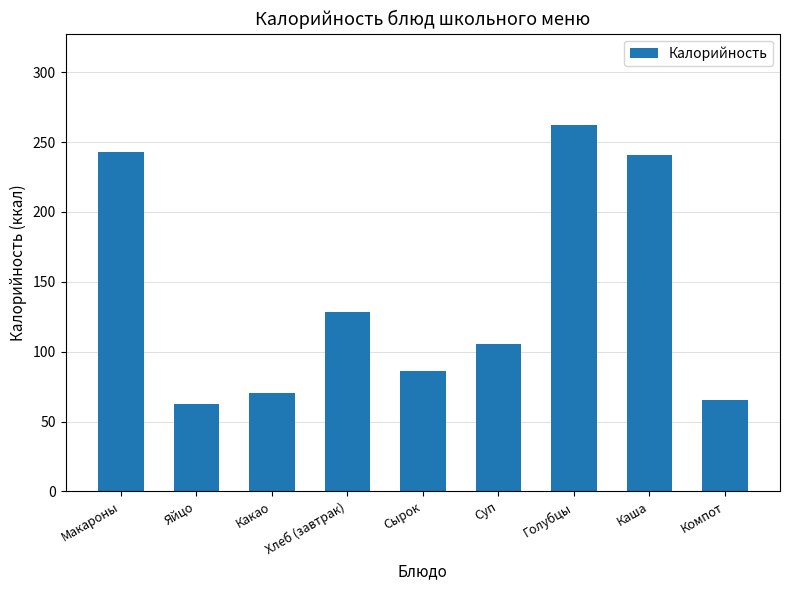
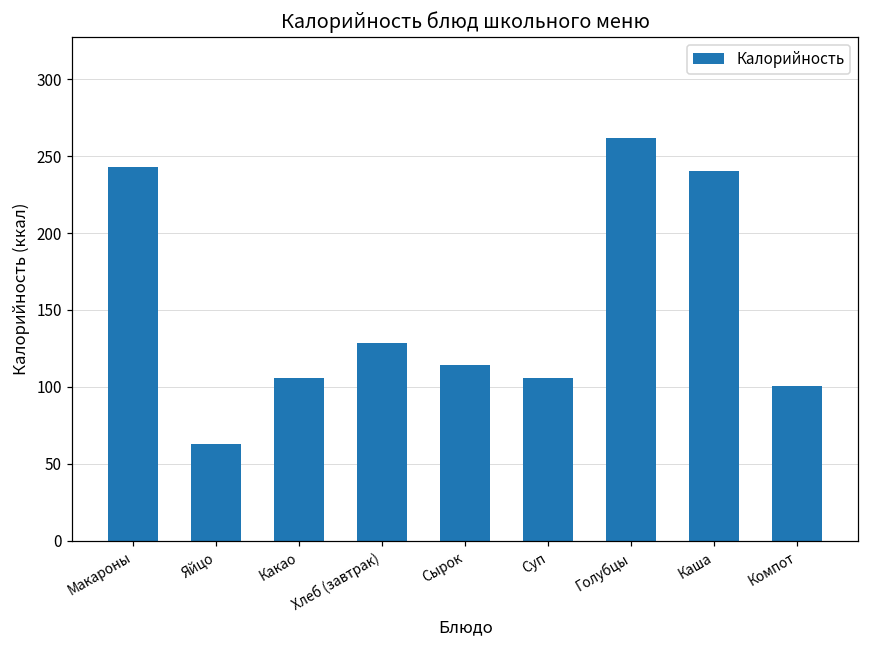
Какао: 70 -> 105
Сырок: 86 -> 114
Компот: 65 -> 101
